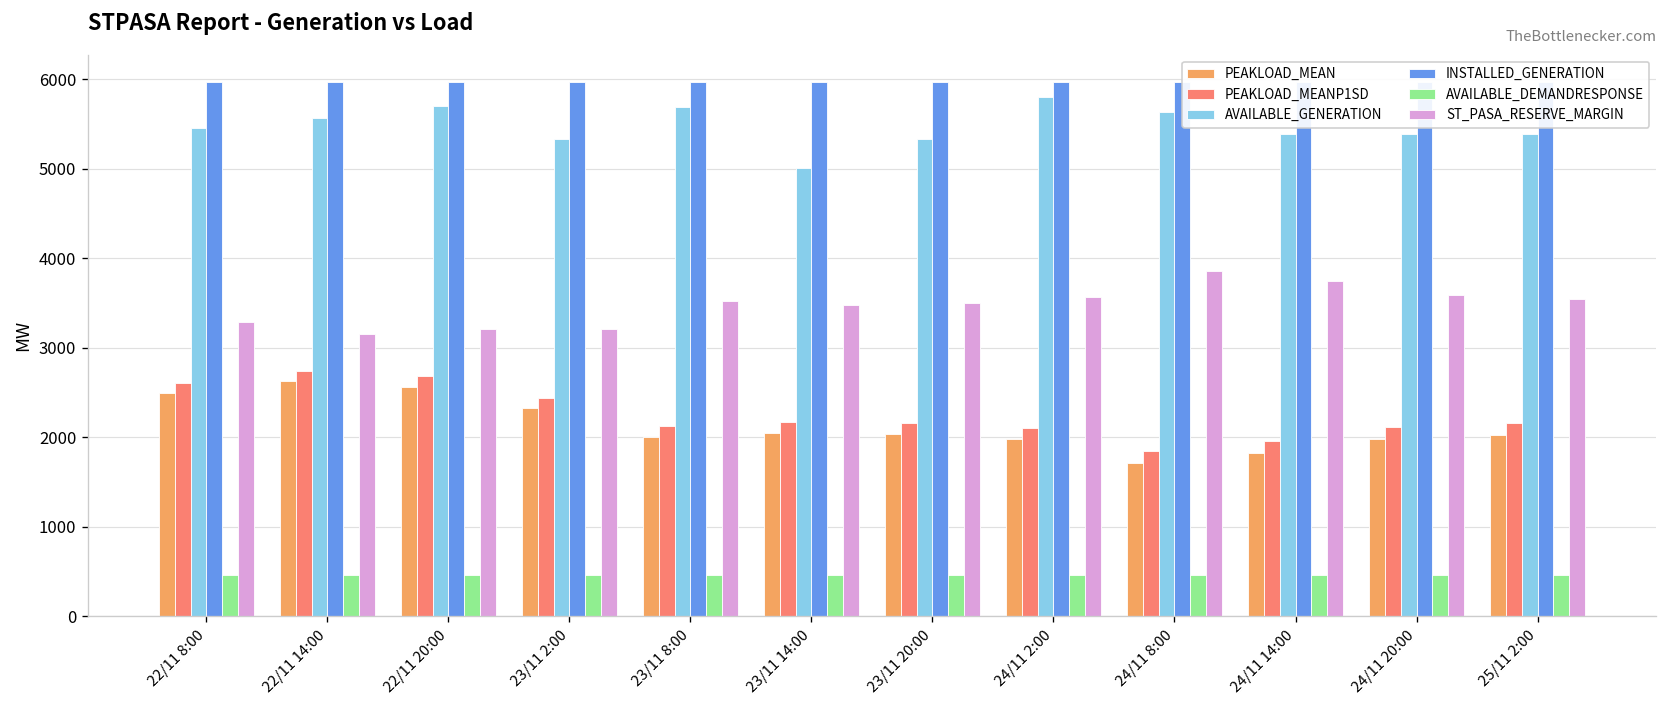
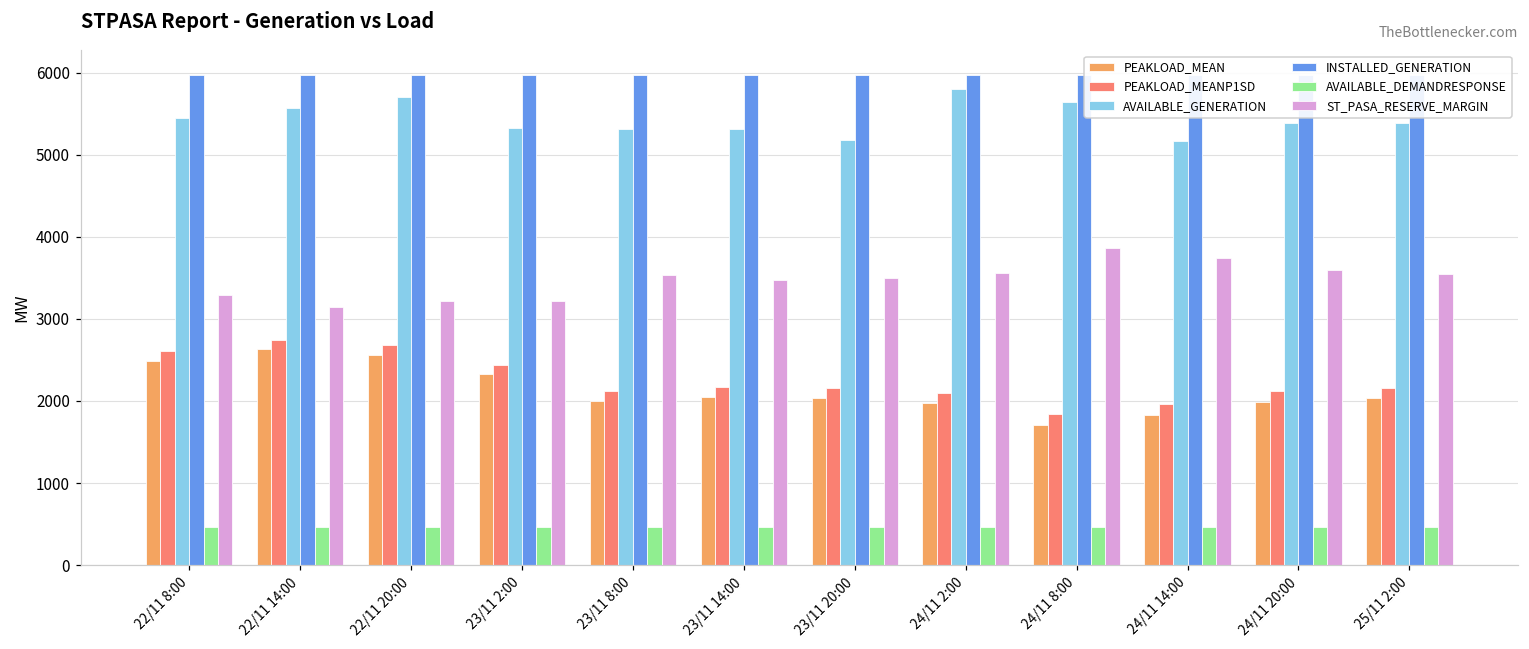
AVAILABLE_GENERATION, 23/11 8:00: 5700 -> 5300
AVAILABLE_GENERATION, 23/11 14:00: 5000 -> 5300
AVAILABLE_GENERATION, 23/11 20:00: 5300 -> 5200
AVAILABLE_GENERATION, 24/11 14:00: 5400 -> 5200
